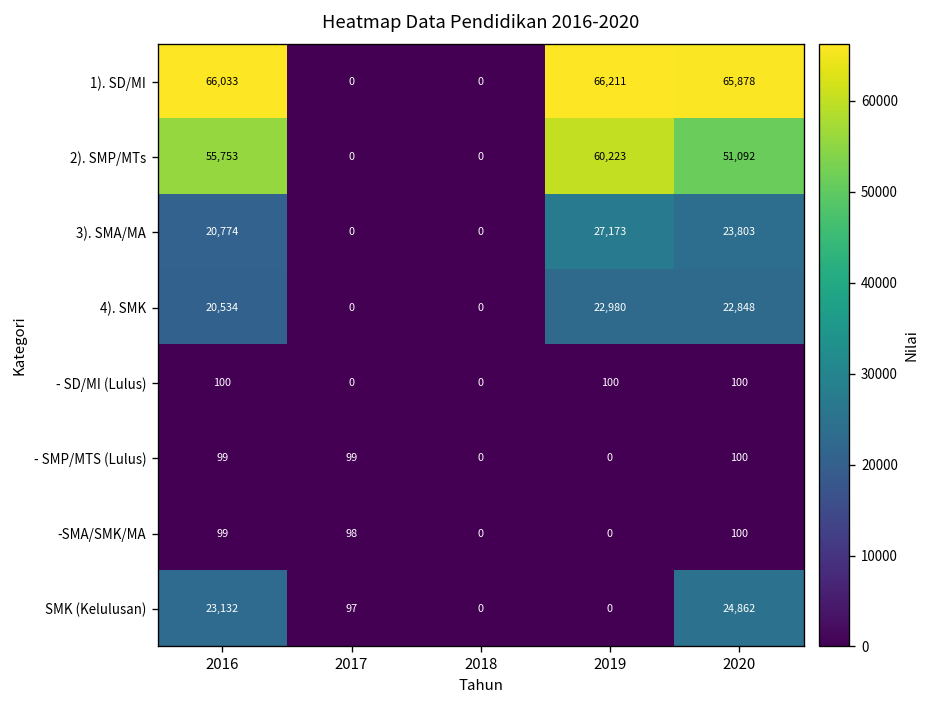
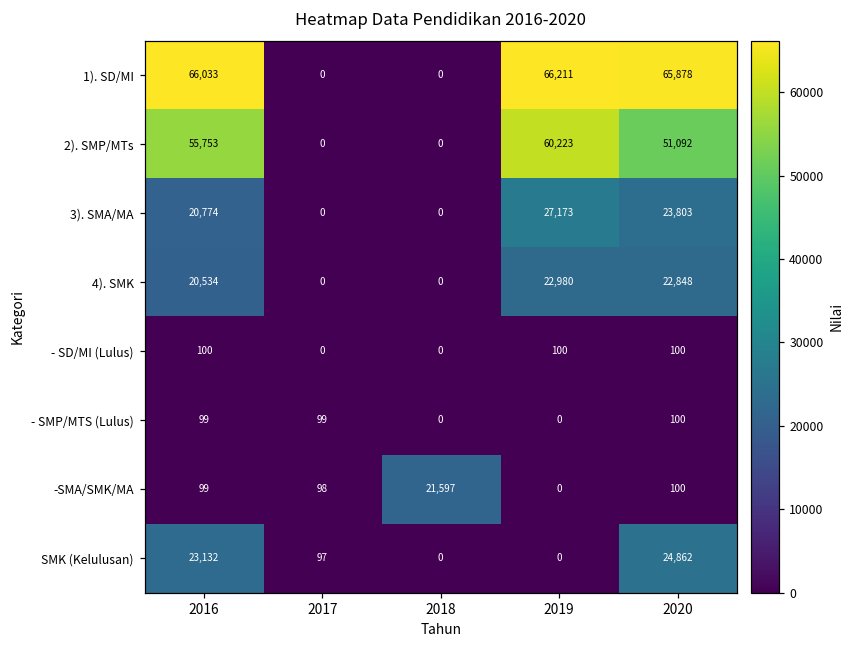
-SMA/SMK/MA, 2018: 0 -> 21,597
